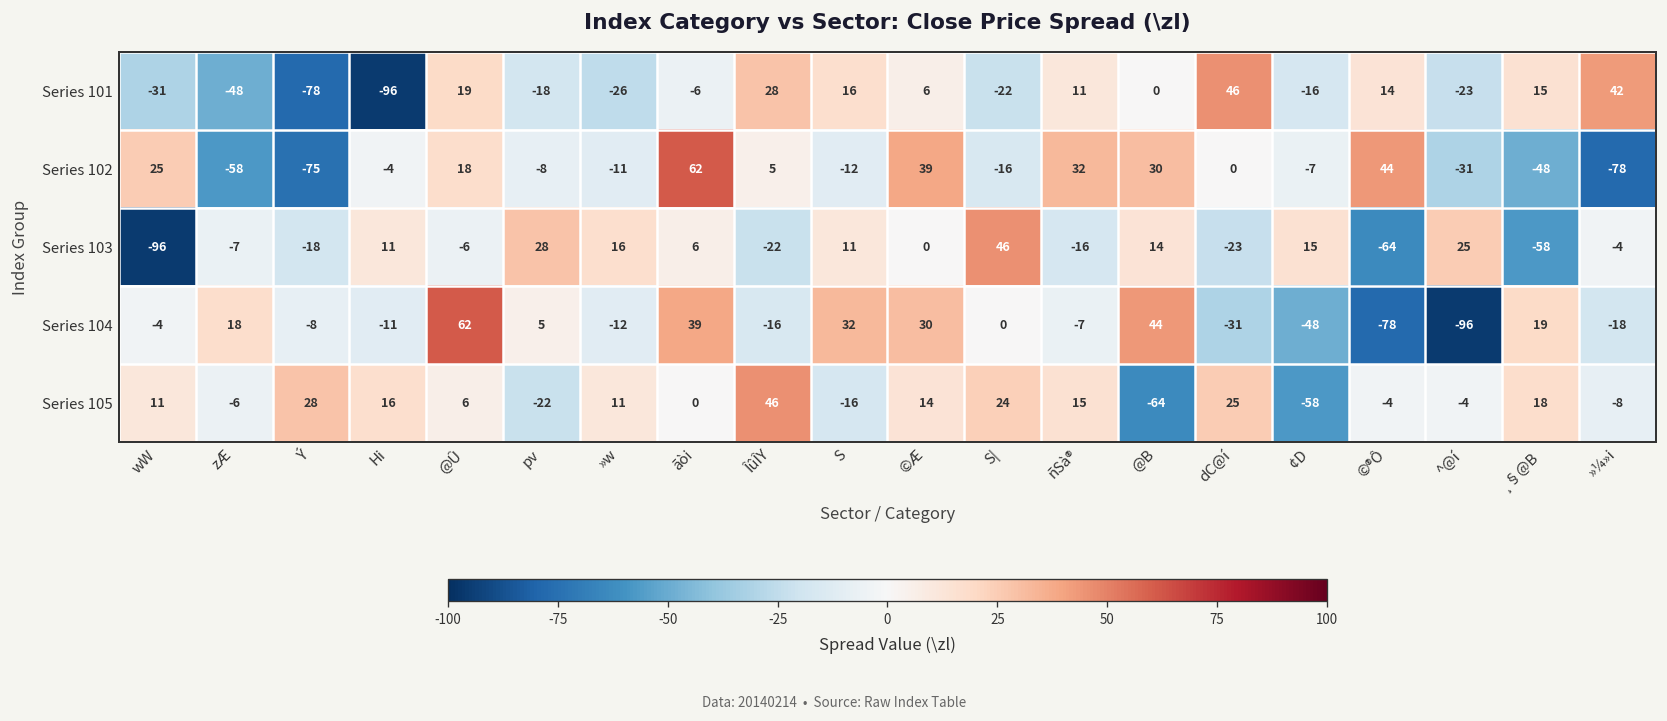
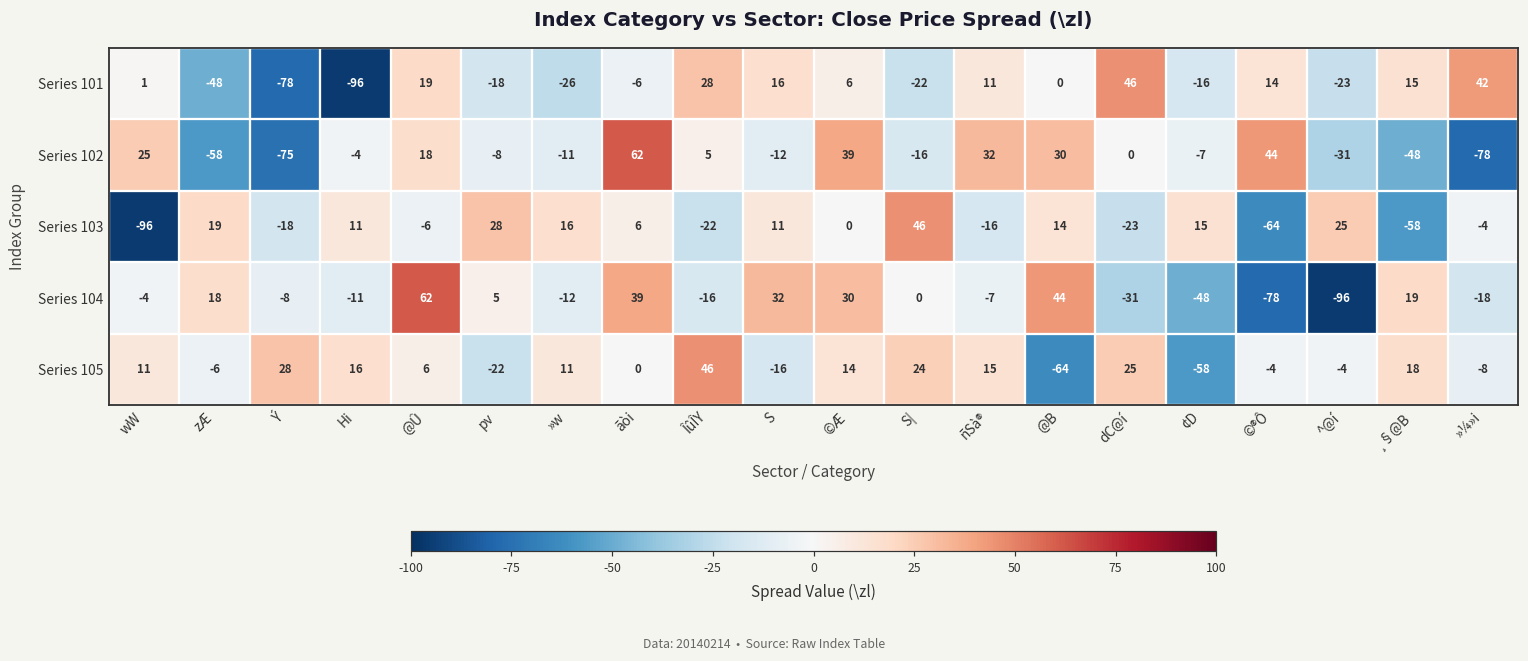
Series 101, wW: -31 -> 1
Series 103, zÆ: -7 -> 19
